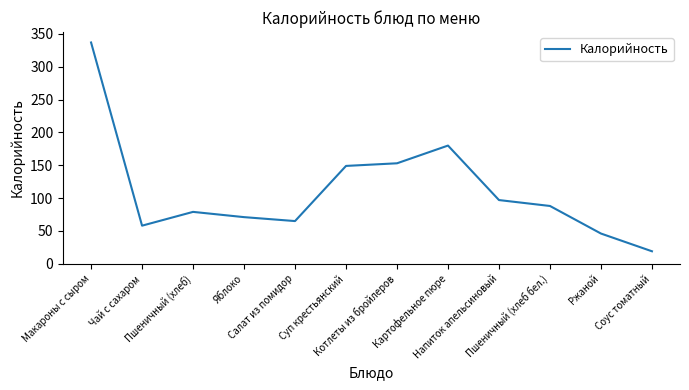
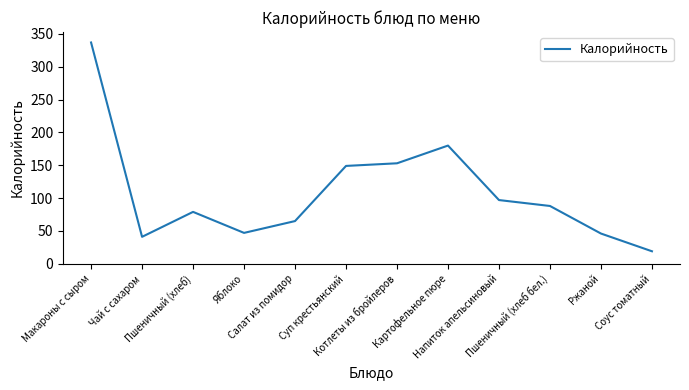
Чай с сахаром: 60 -> 40
Яблоко: 70 -> 50
